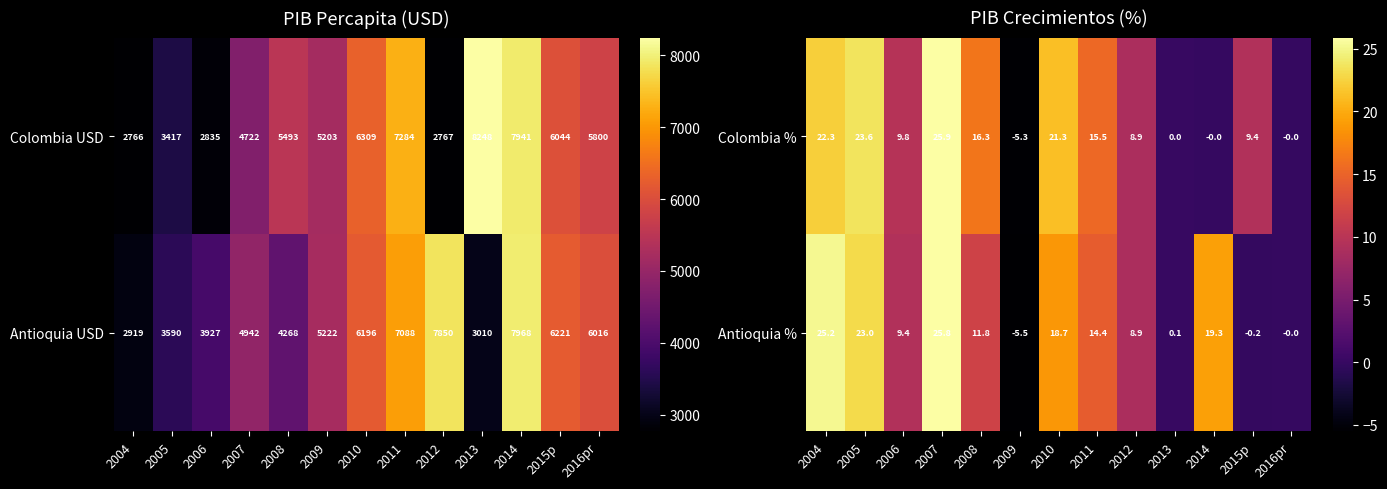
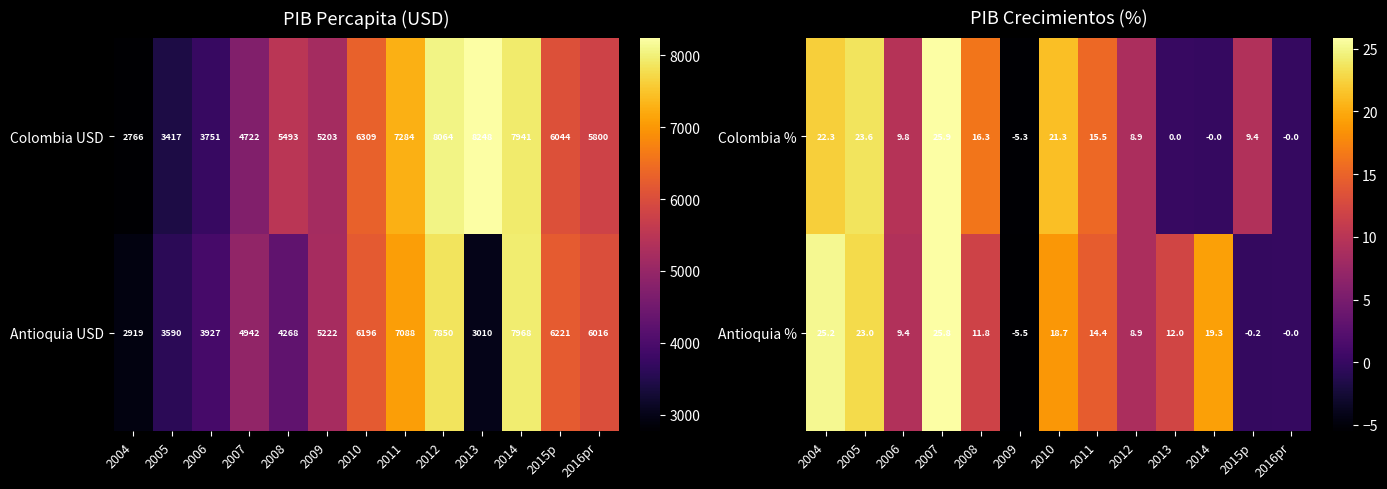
PIB Percapita (USD), Colombia USD, 2006: 2835 -> 3751
PIB Percapita (USD), Colombia USD, 2012: 2767 -> 8064
PIB Crecimientos (%), Antioquia %, 2013: 0.1 -> 12.0
